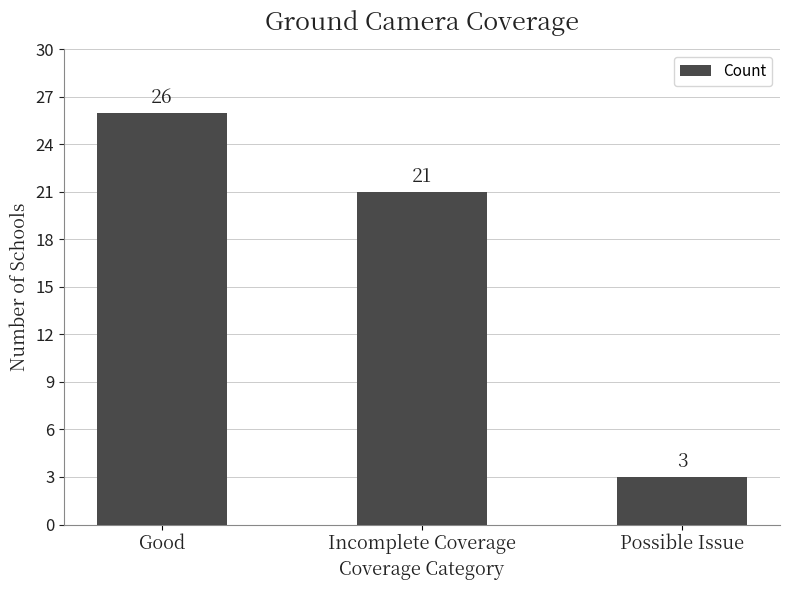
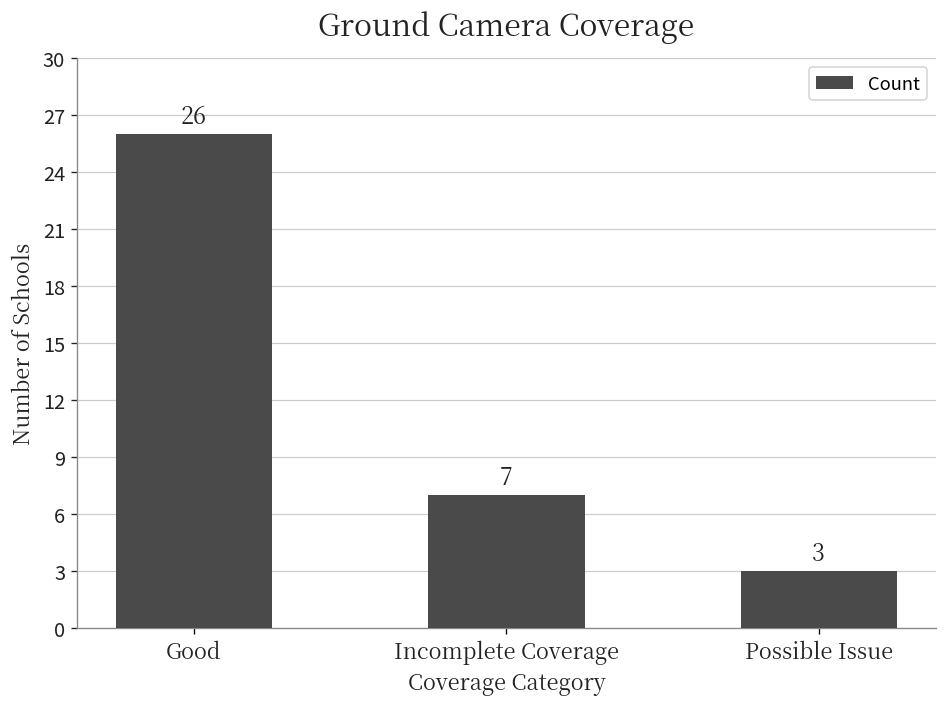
Incomplete Coverage: 21 -> 7
